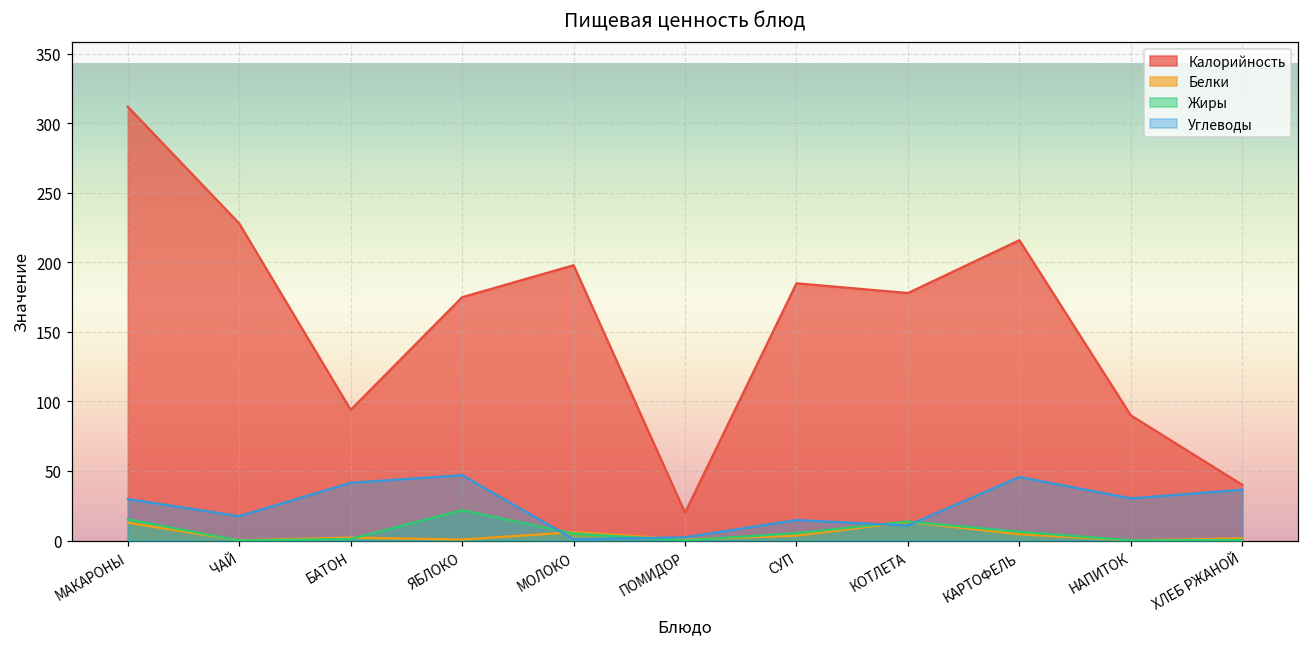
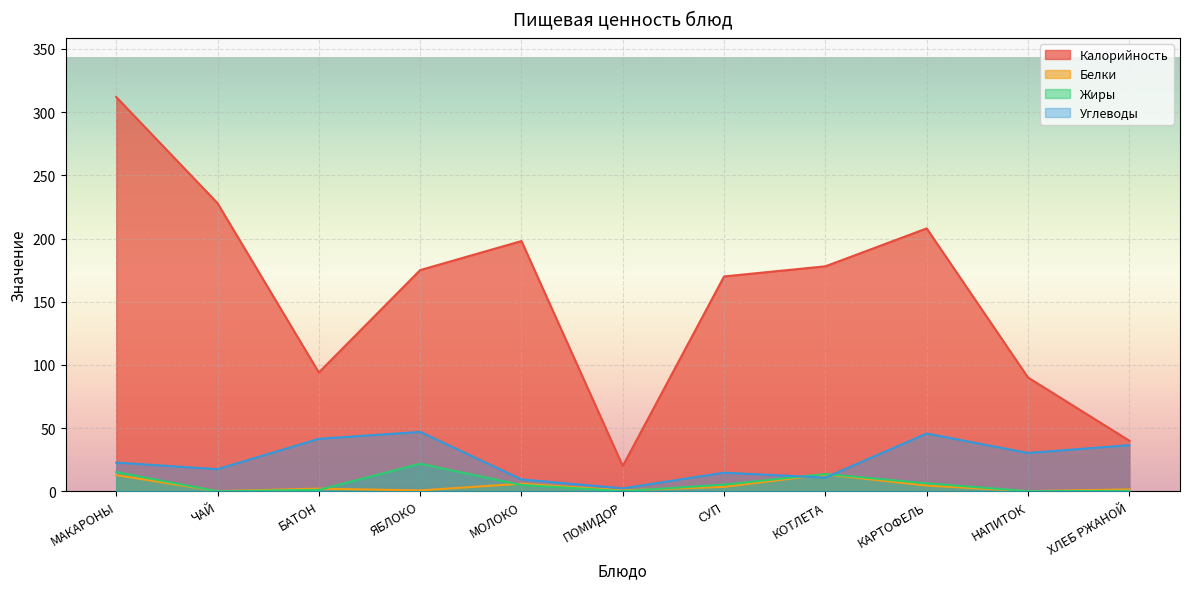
Углеводы, МАКАРОНЫ: 30 -> 23
Углеводы, МОЛОКО: 1 -> 9
Калорийность, СУП: 185 -> 170
Калорийность, КАРТОФЕЛЬ: 216 -> 208
